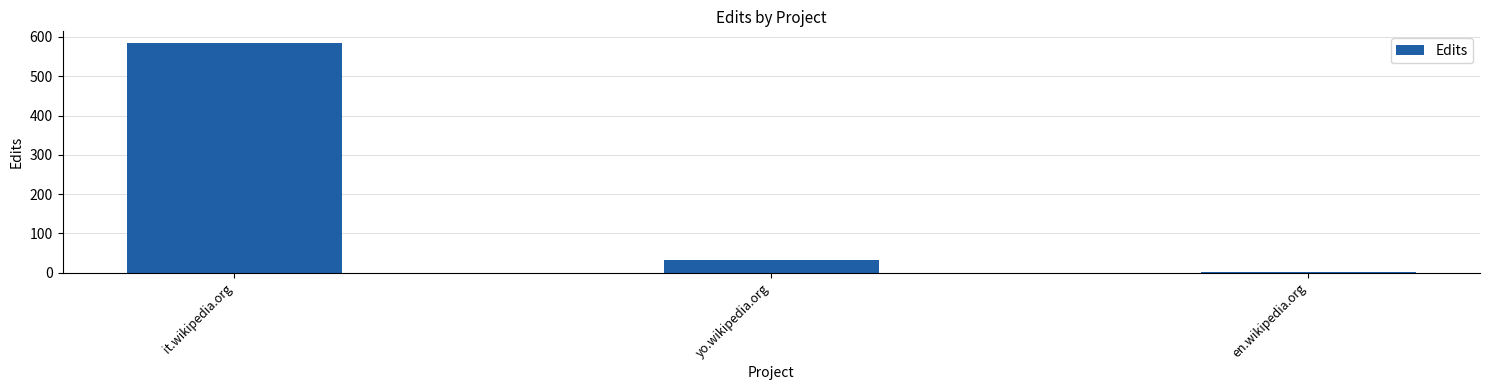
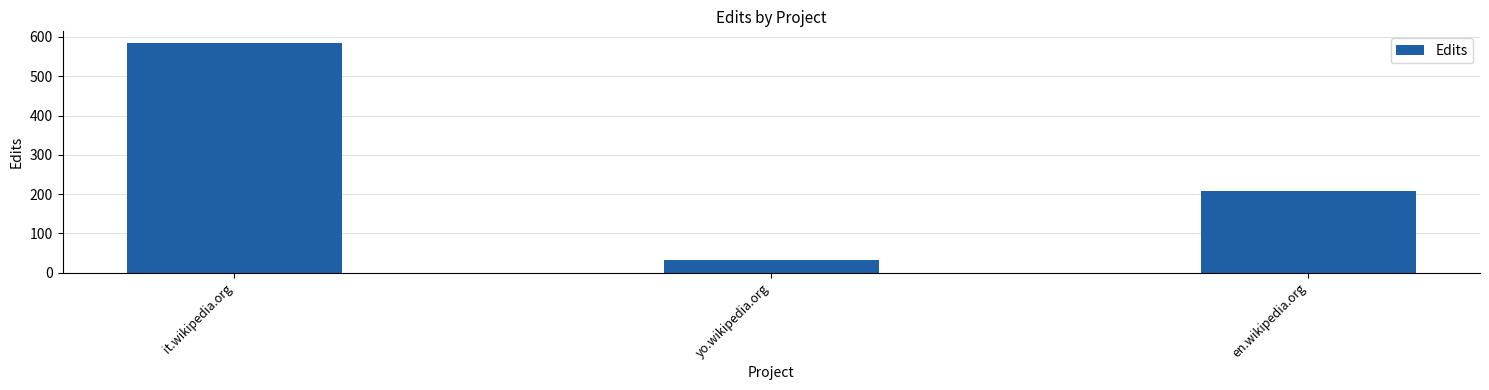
en.wikipedia.org: 0 -> 210
